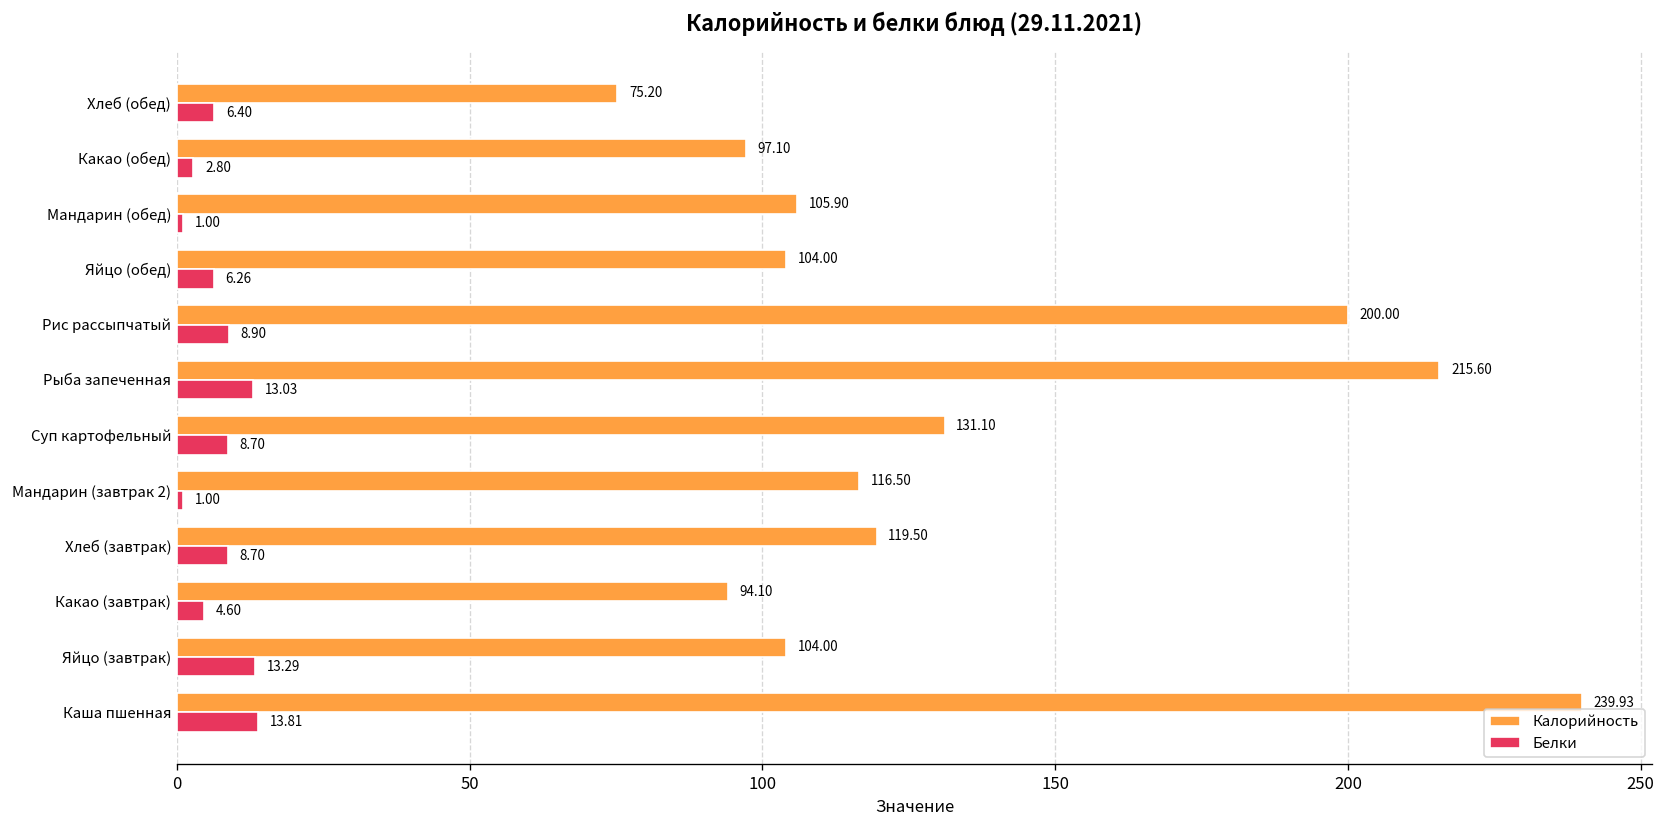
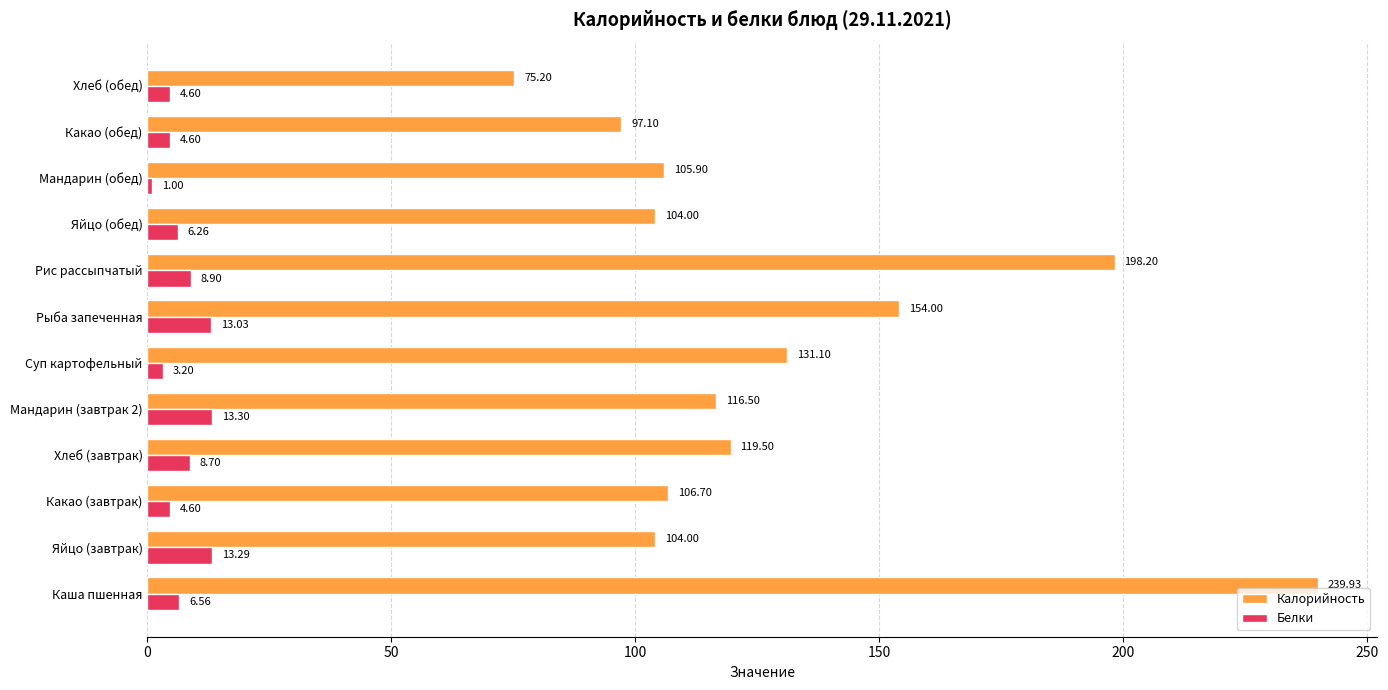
Белки, Хлеб (обед): 6.40 -> 4.60
Белки, Какао (обед): 2.80 -> 4.60
Калорийность, Рис рассыпчатый: 200.00 -> 198.20
Калорийность, Рыба запеченная: 215.60 -> 154.00
Белки, Суп картофельный: 8.70 -> 3.20
Белки, Мандарин (завтрак 2): 1.00 -> 13.30
Калорийность, Какао (завтрак): 94.10 -> 106.70
Белки, Каша пшенная: 13.81 -> 6.56
